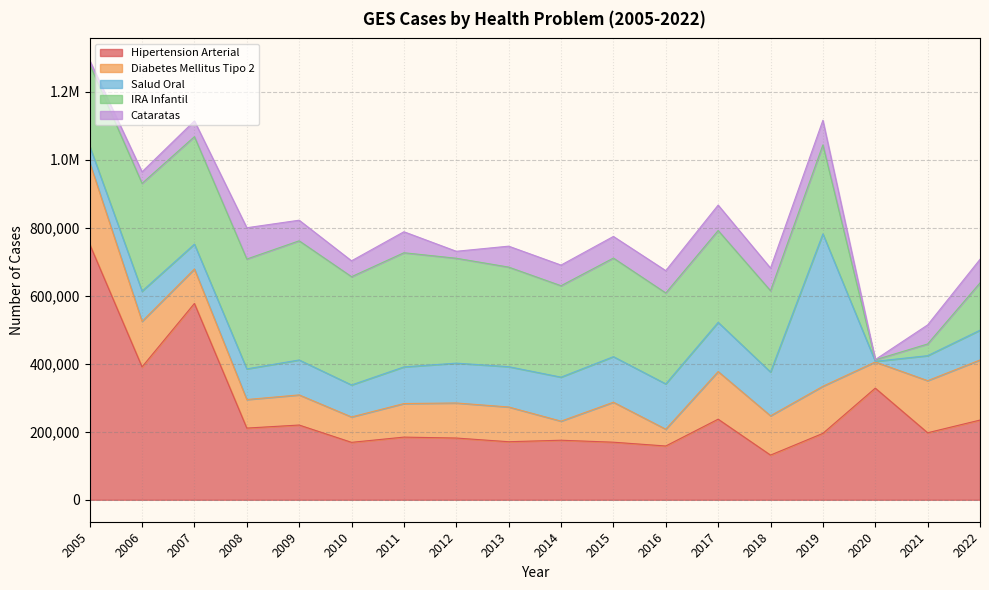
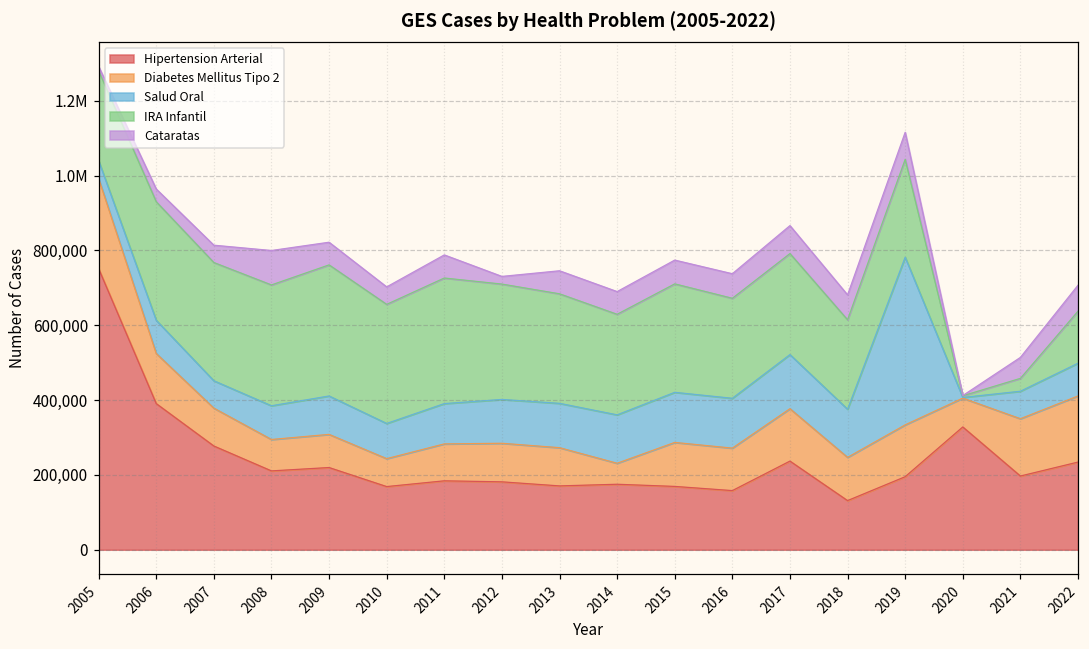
Hipertension Arterial, 2007: 580,000 -> 280,000
Diabetes Mellitus Tipo 2, 2016: 50,000 -> 110,000
